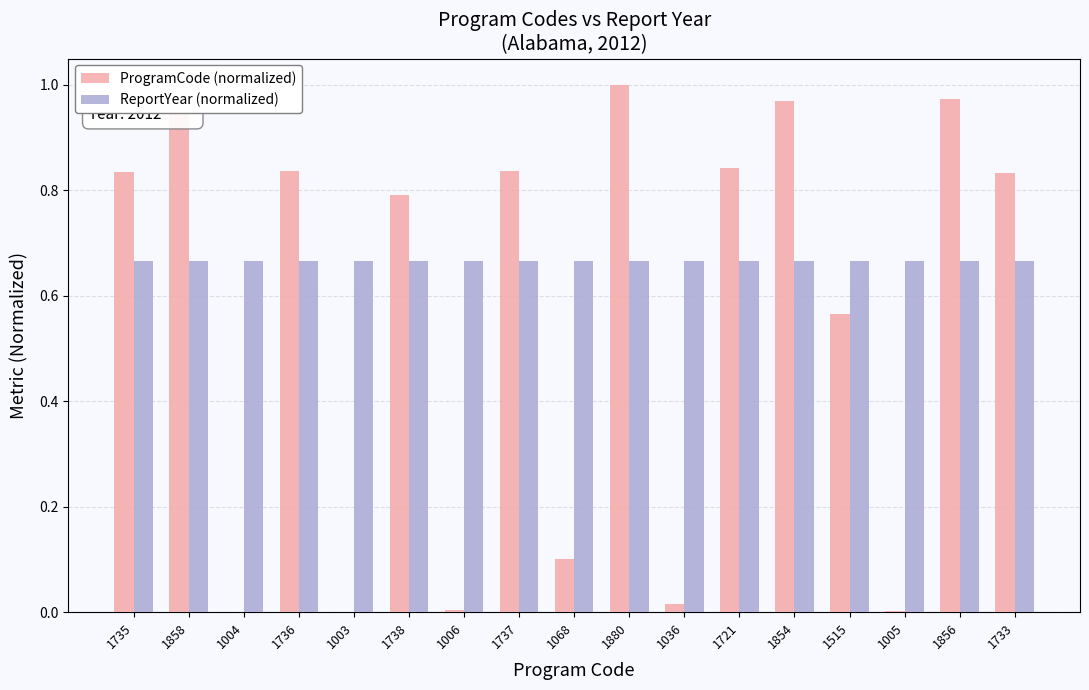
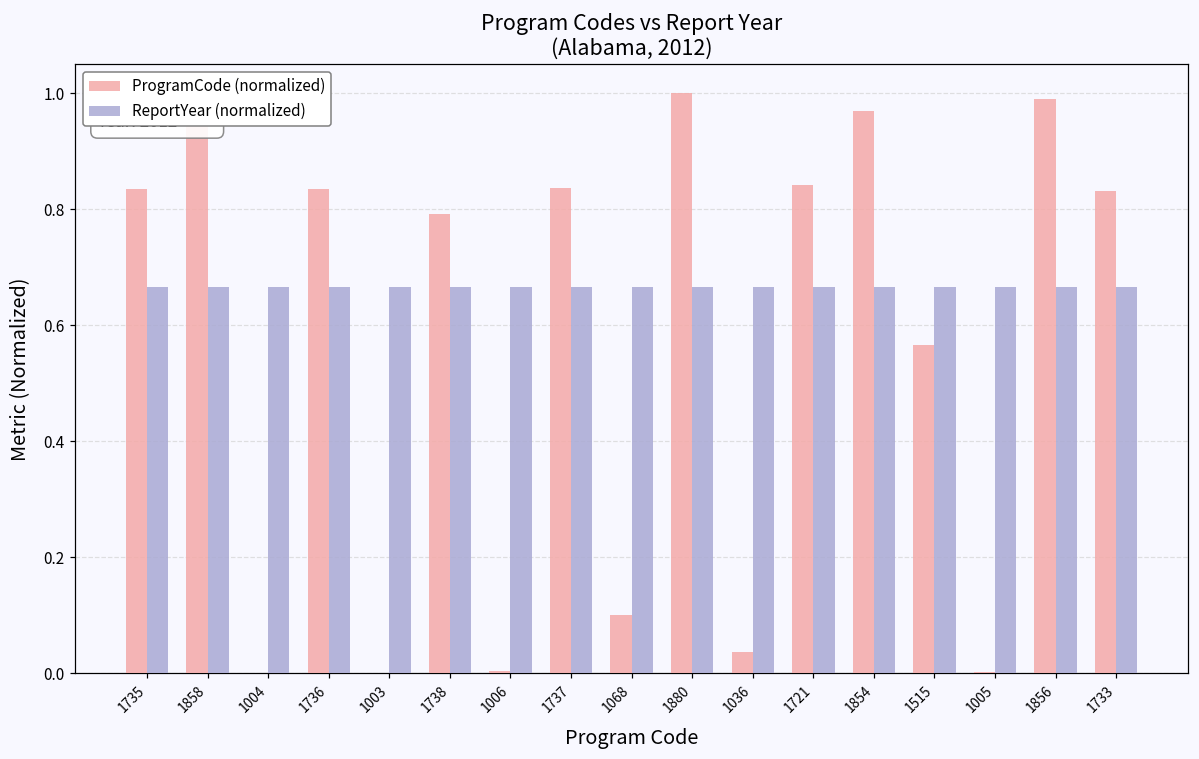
ProgramCode (normalized), 1036: 0.01 -> 0.04
ProgramCode (normalized), 1856: 0.97 -> 0.99
